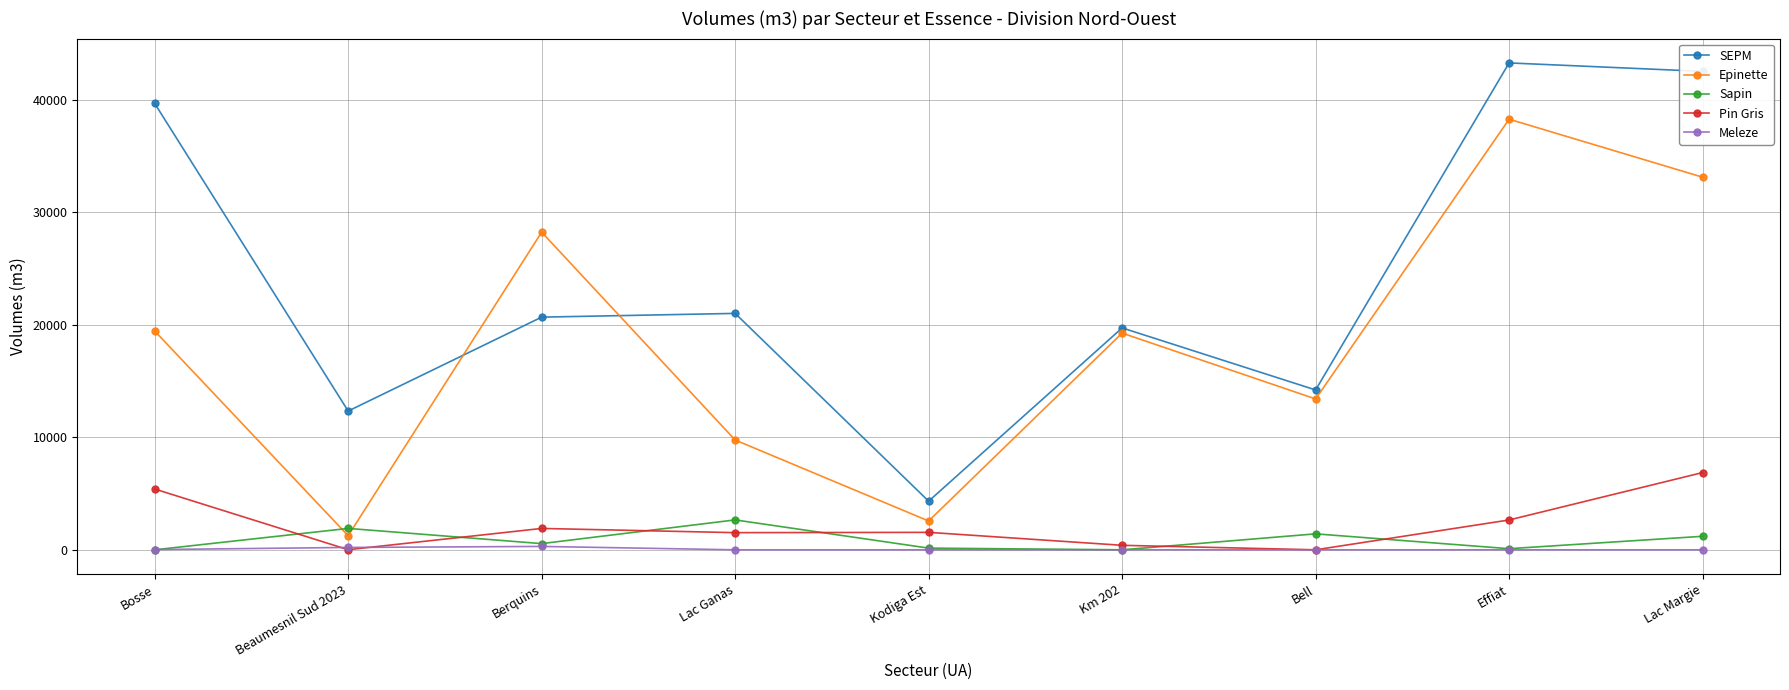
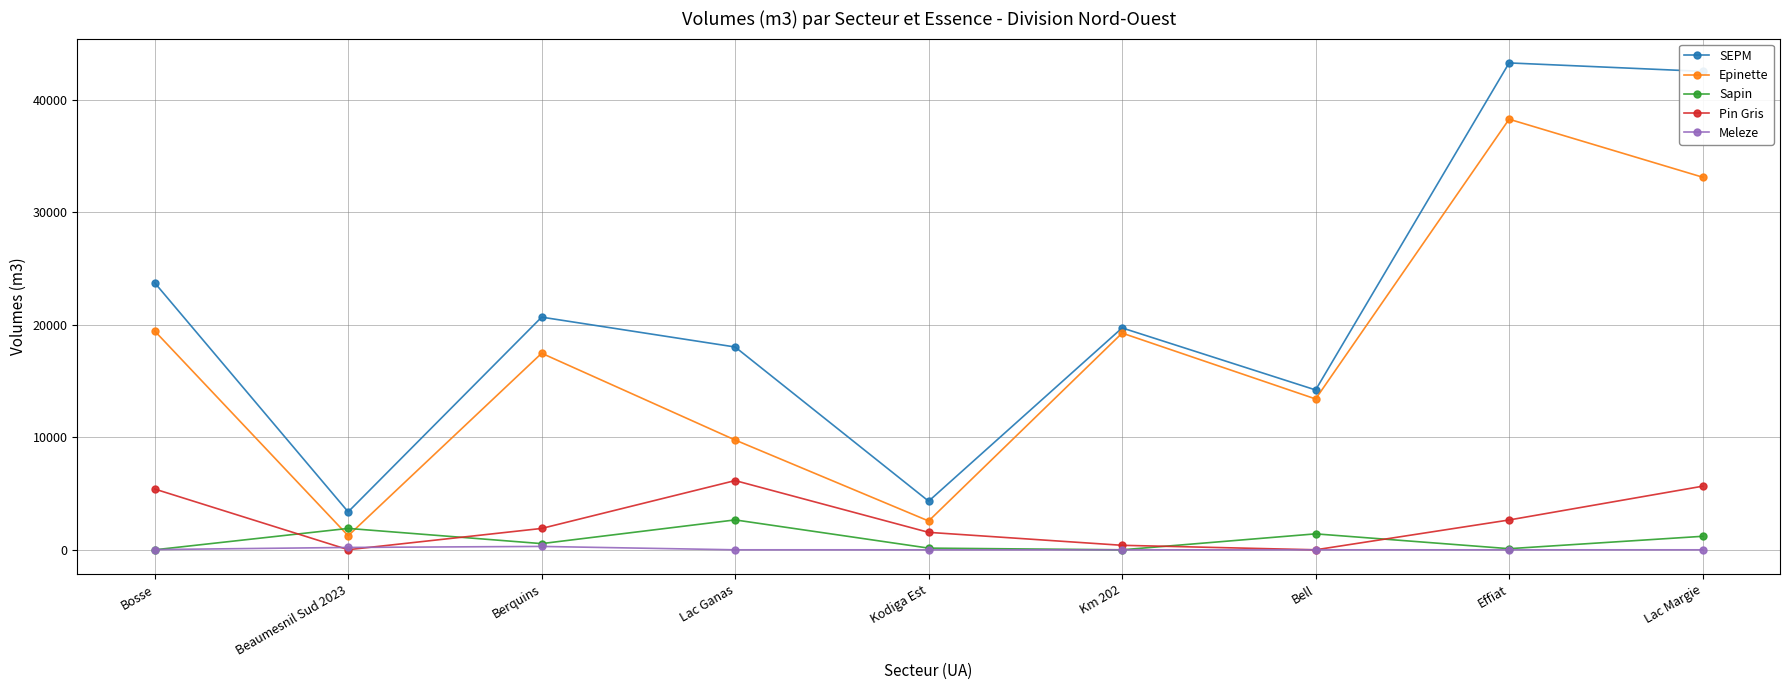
SEPM, Bosse: 39700 -> 23700
SEPM, Beaumesnil Sud 2023: 12300 -> 3400
Epinette, Berquins: 28200 -> 17500
SEPM, Lac Ganas: 21000 -> 18000
Pin Gris, Lac Ganas: 1500 -> 6200
Pin Gris, Lac Margie: 6900 -> 5700
